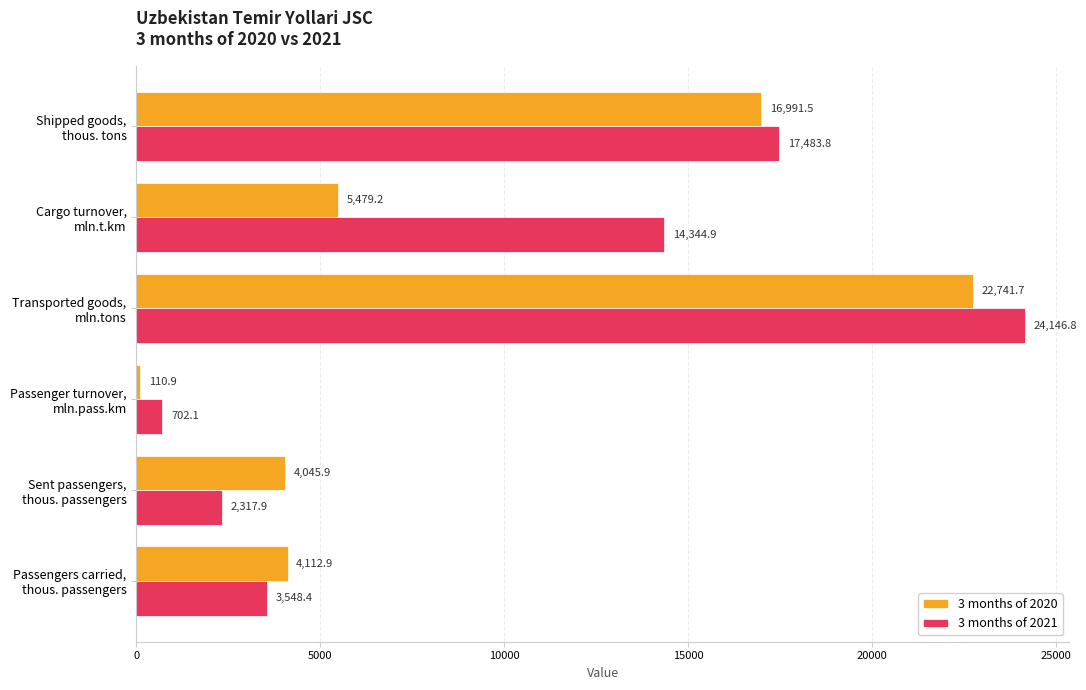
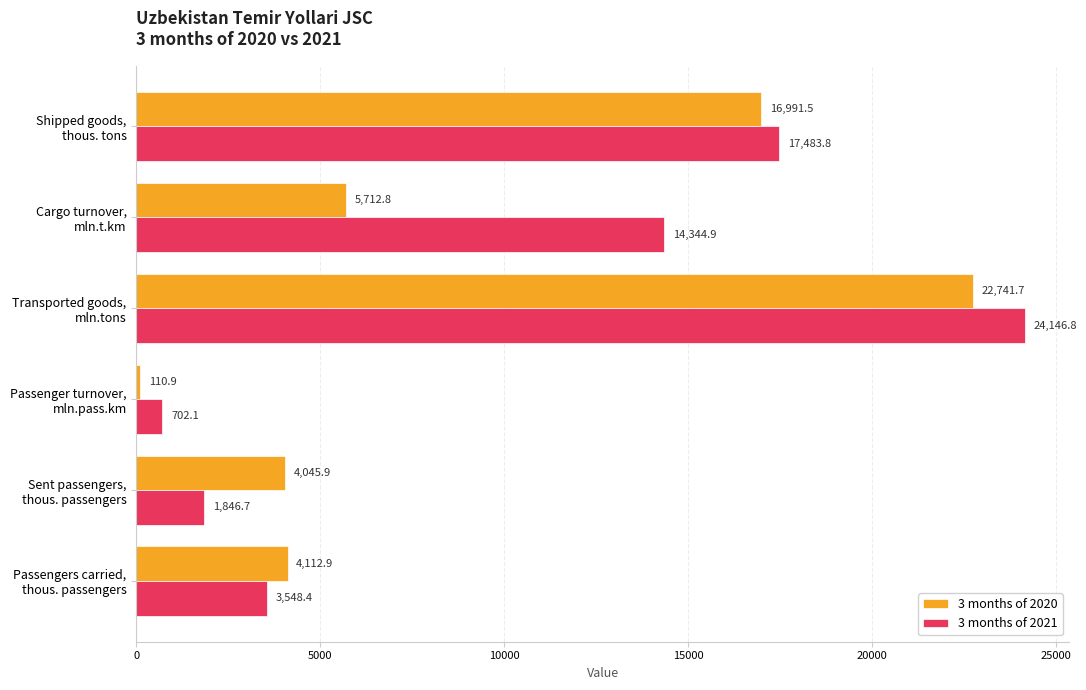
3 months of 2020, Cargo turnover, mln.t.km: 5,479.2 -> 5,712.8
3 months of 2021, Sent passengers, thous. passengers: 2,317.9 -> 1,846.7
